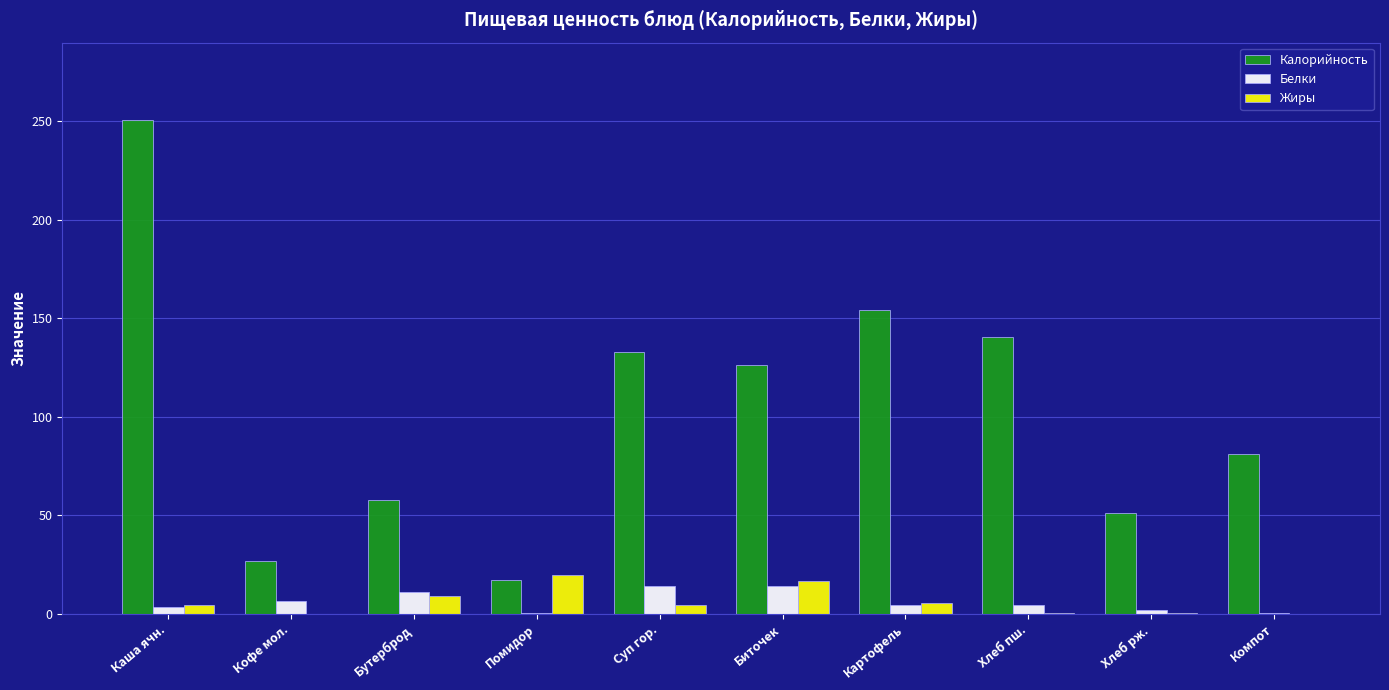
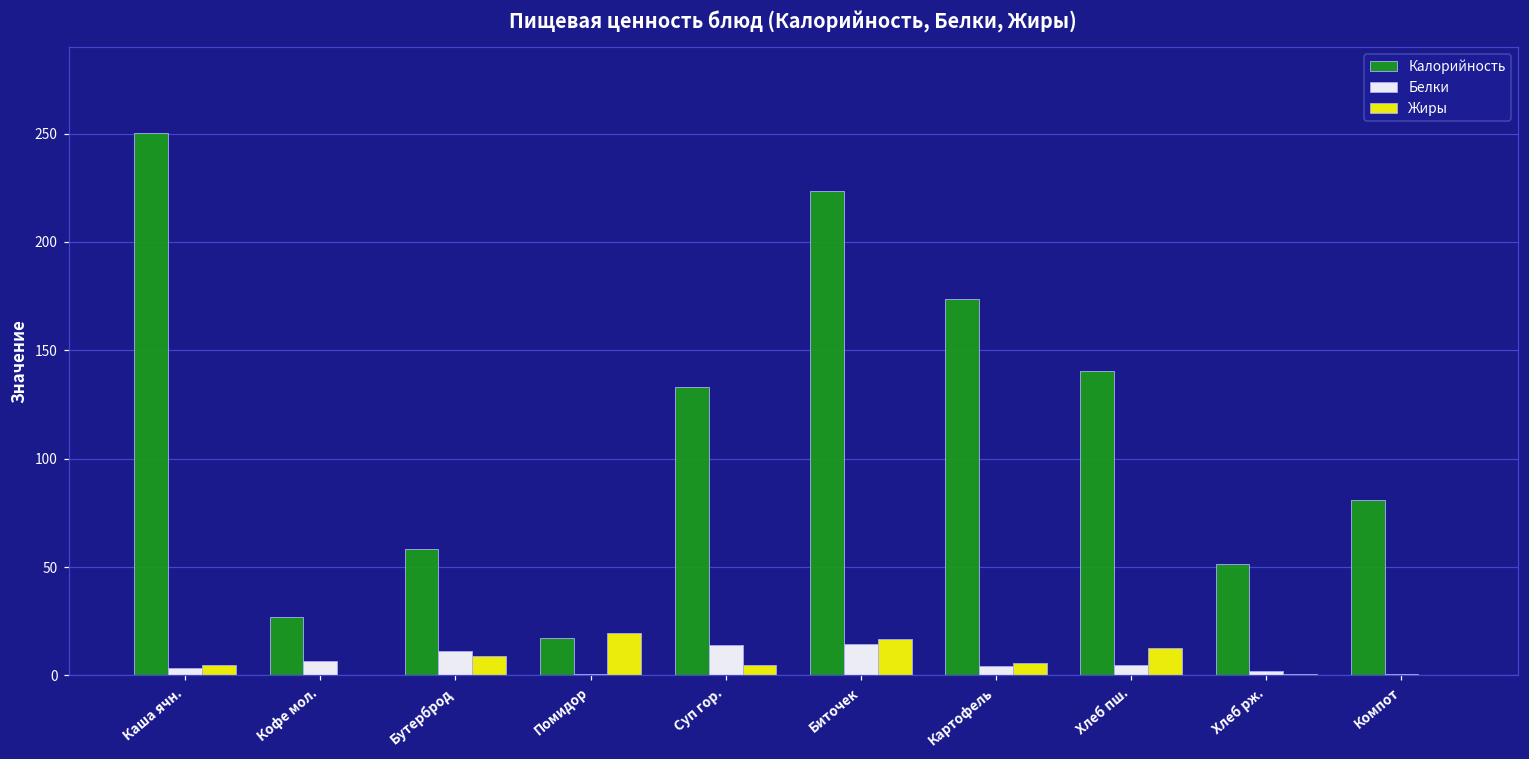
Калорийность, Биточек: 127 -> 224
Калорийность, Картофель: 154 -> 174
Жиры, Хлеб пш.: 1 -> 13
